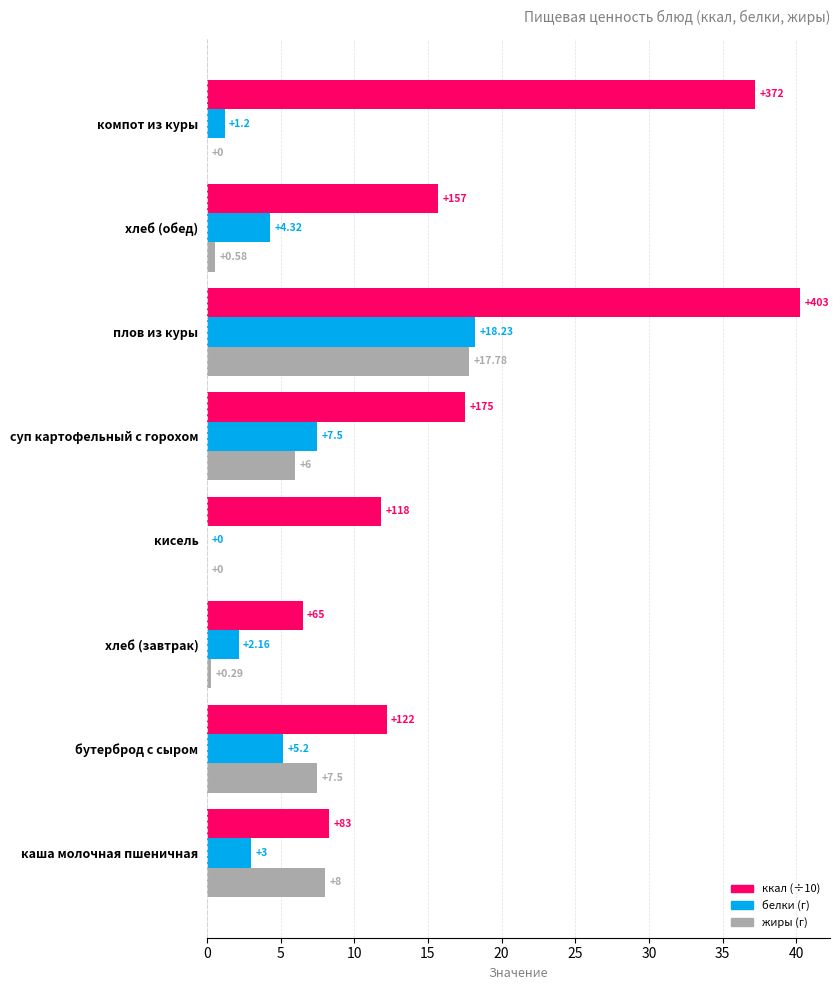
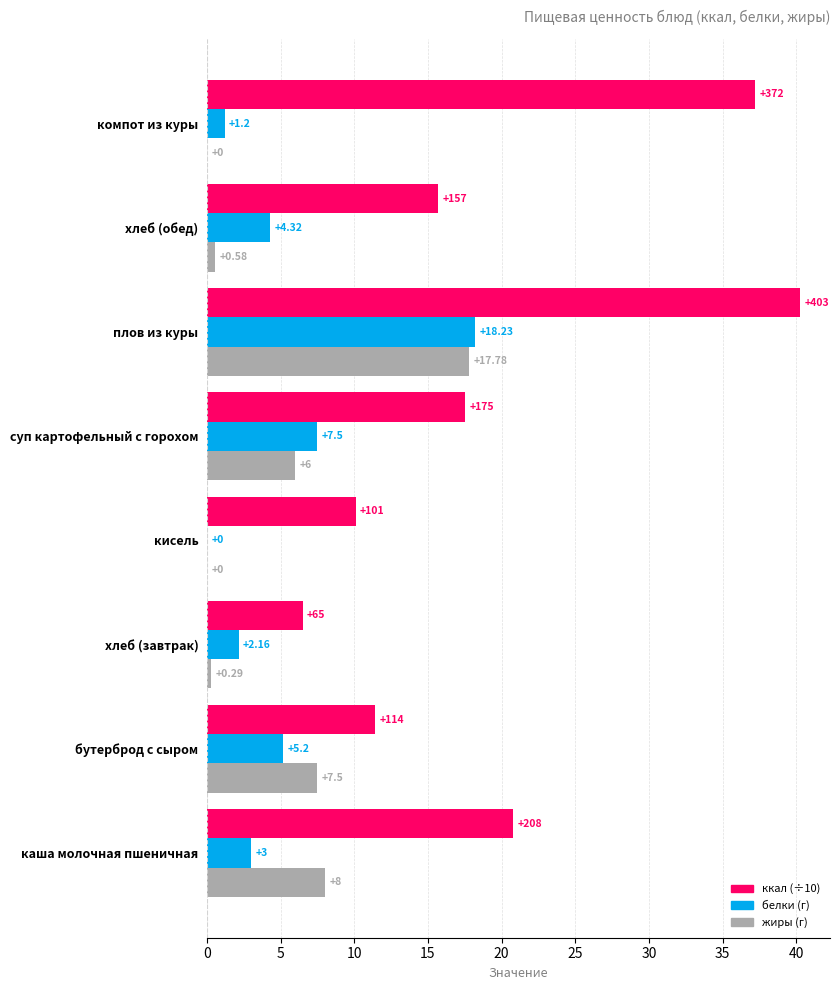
ккал (÷10), кисель: +118 -> +101
ккал (÷10), бутерброд с сыром: +122 -> +114
ккал (÷10), каша молочная пшеничная: +83 -> +208
